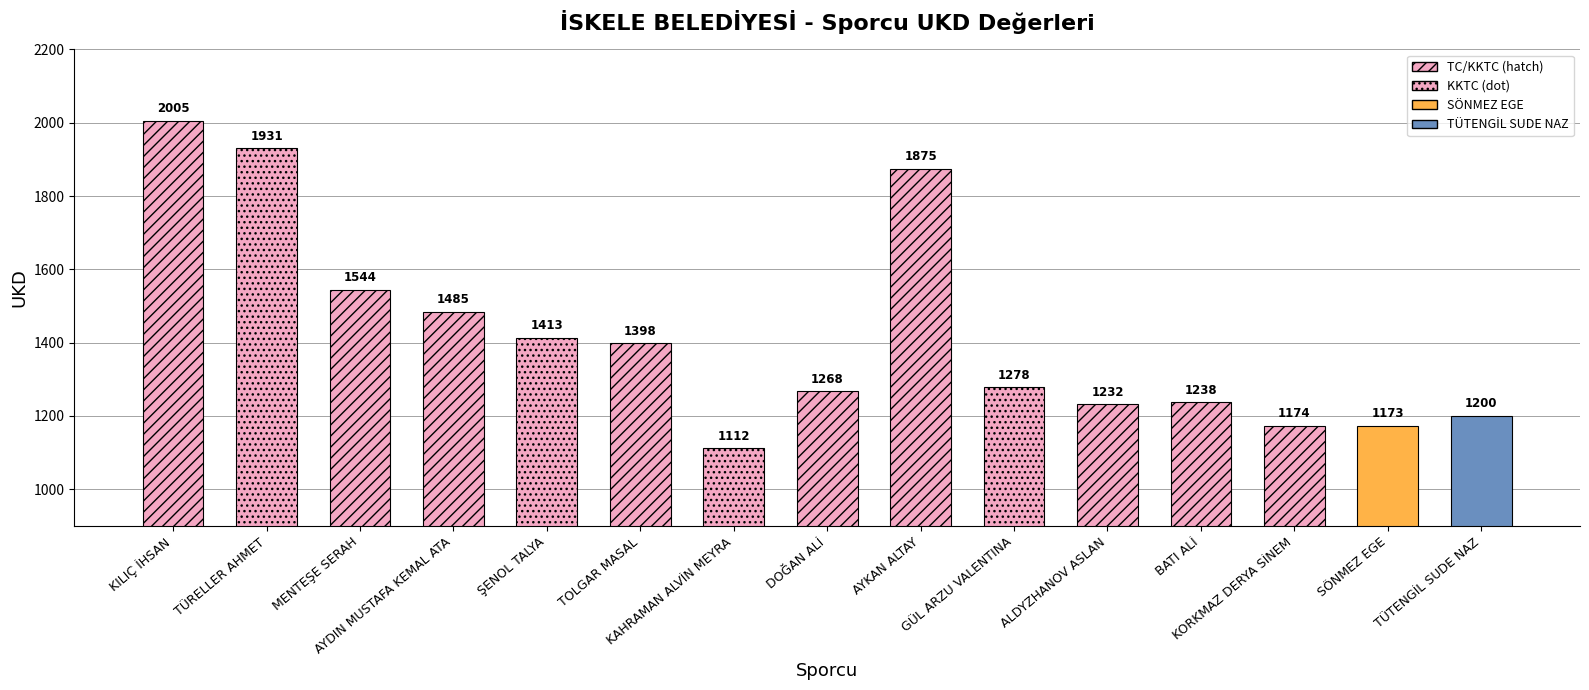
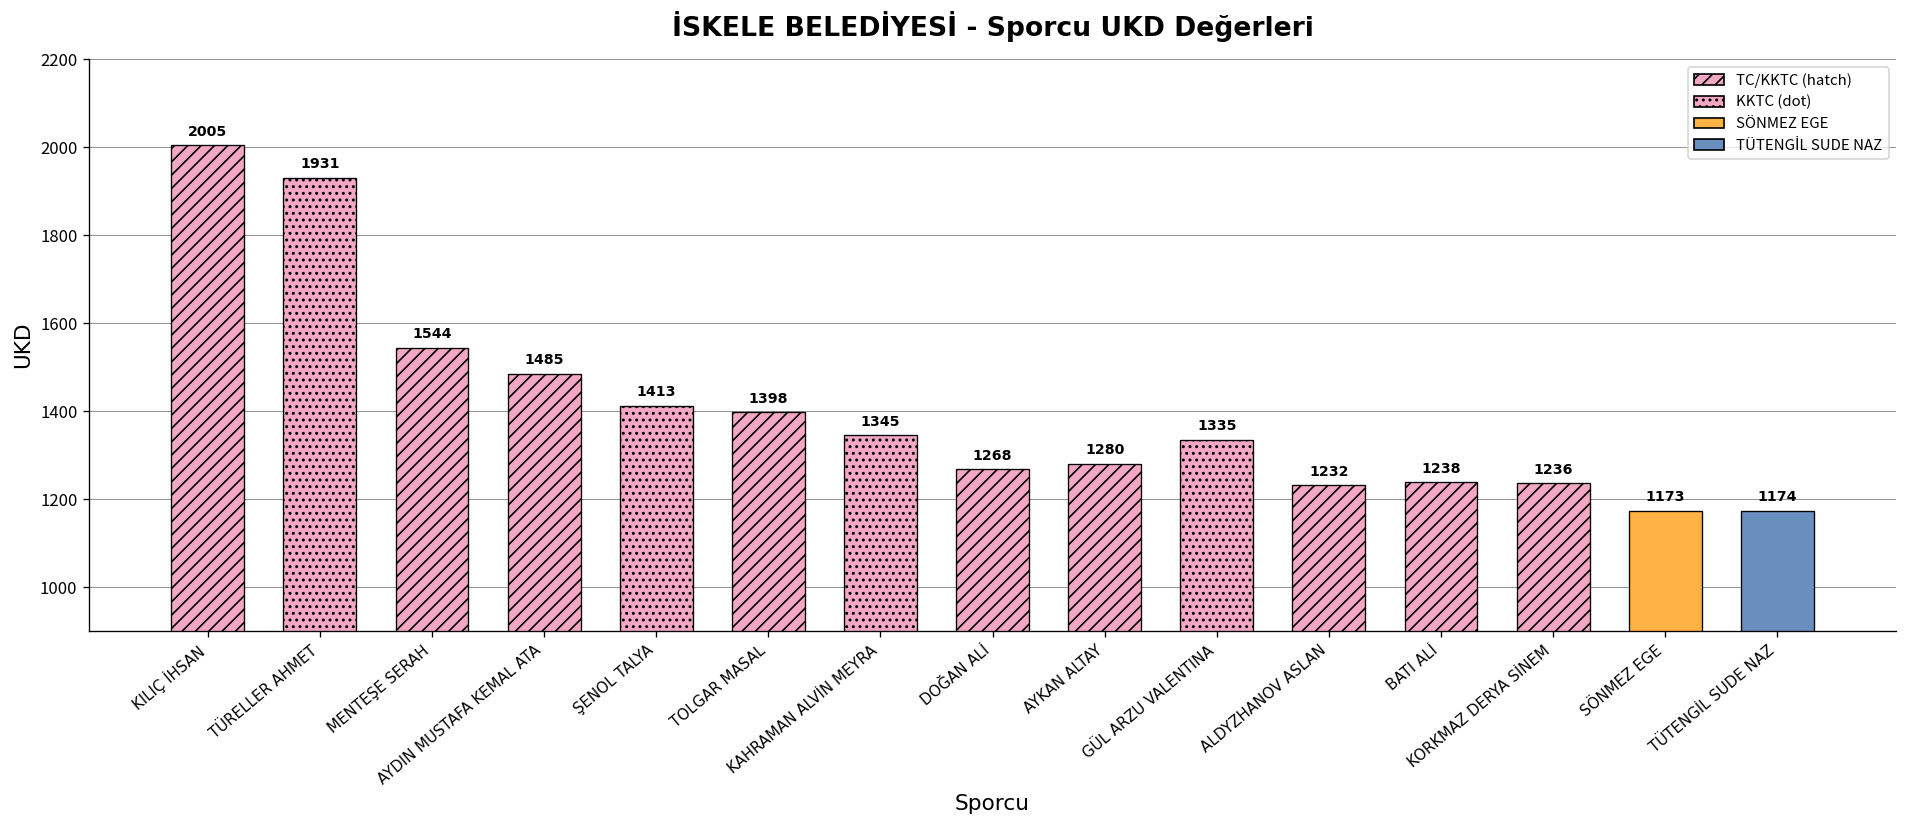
KAHRAMAN ALVİN MEYRA: 1112 -> 1345
AYKAN ALTAY: 1875 -> 1280
GÜL ARZU VALENTINA: 1278 -> 1335
KORKMAZ DERYA SİNEM: 1174 -> 1236
TÜTENGİL SUDE NAZ: 1200 -> 1174
